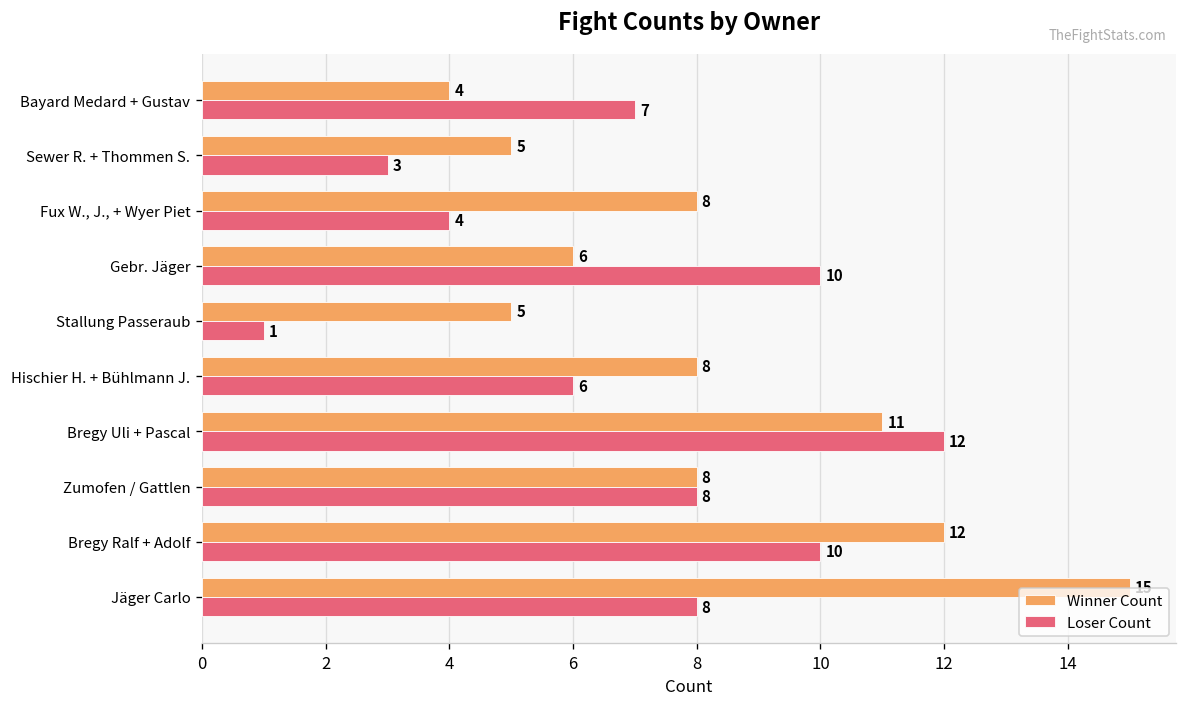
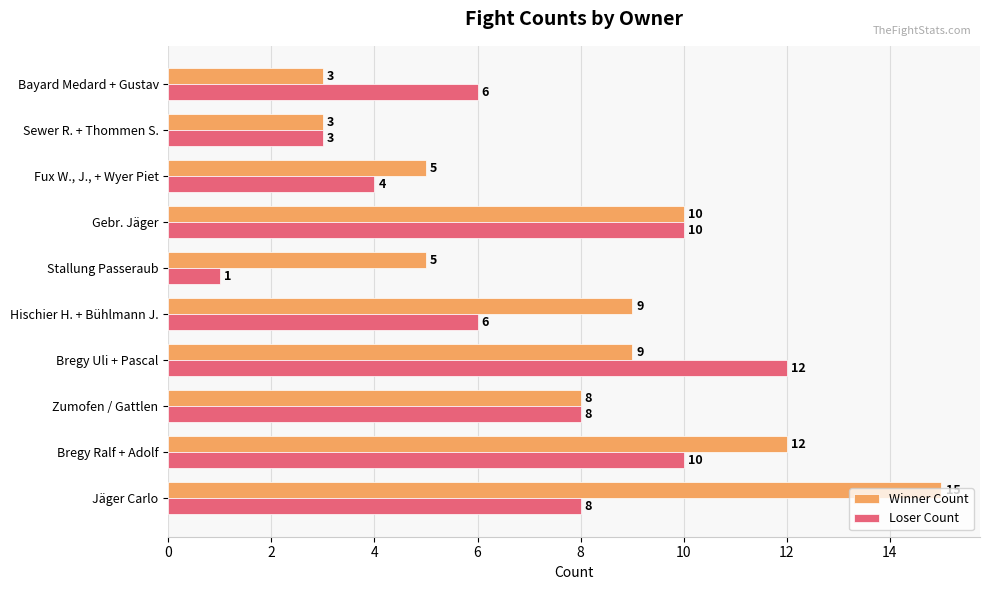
Winner Count, Bayard Medard + Gustav: 4 -> 3
Loser Count, Bayard Medard + Gustav: 7 -> 6
Winner Count, Sewer R. + Thommen S.: 5 -> 3
Winner Count, Fux W., J., + Wyer Piet: 8 -> 5
Winner Count, Gebr. Jäger: 6 -> 10
Winner Count, Hischier H. + Bühlmann J.: 8 -> 9
Winner Count, Bregy Uli + Pascal: 11 -> 9
